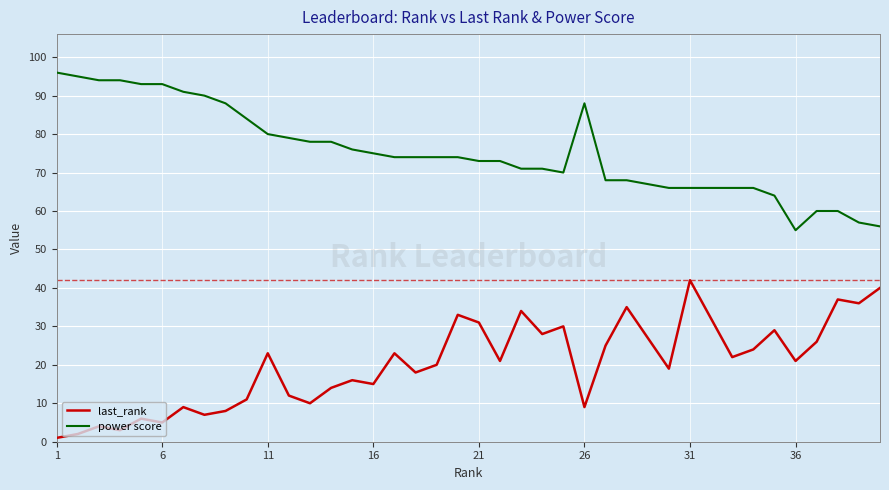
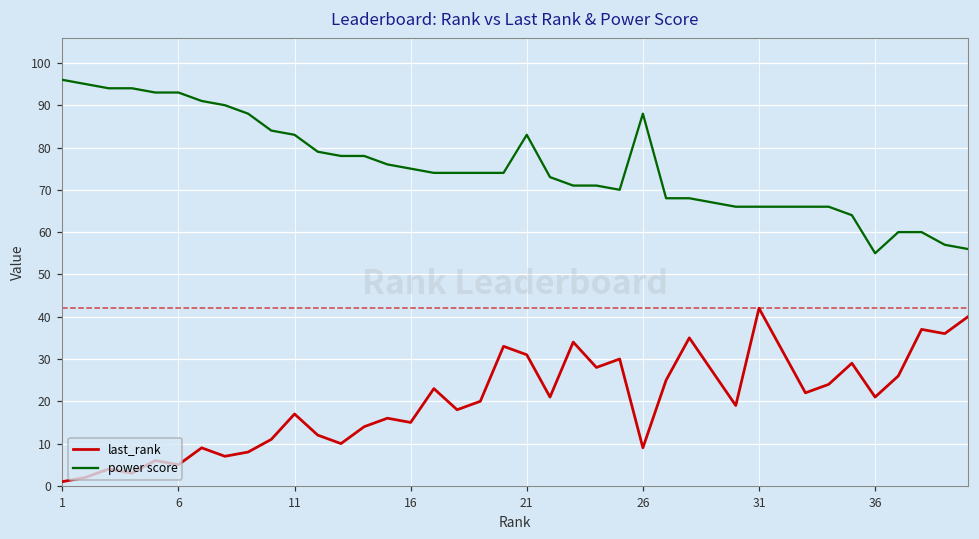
last_rank, 11: 23 -> 17
power score, 11: 80 -> 83
power score, 21: 73 -> 83
